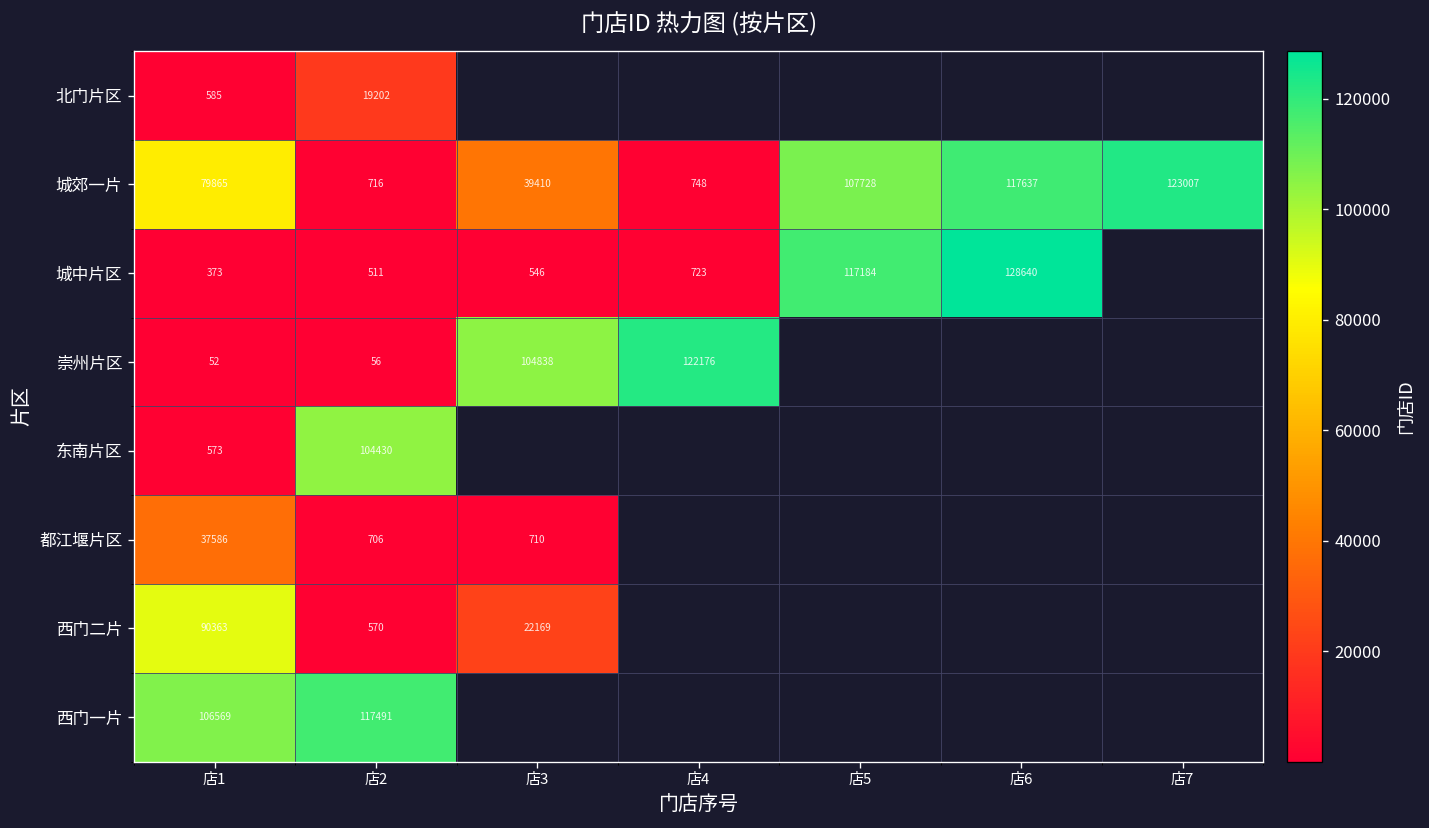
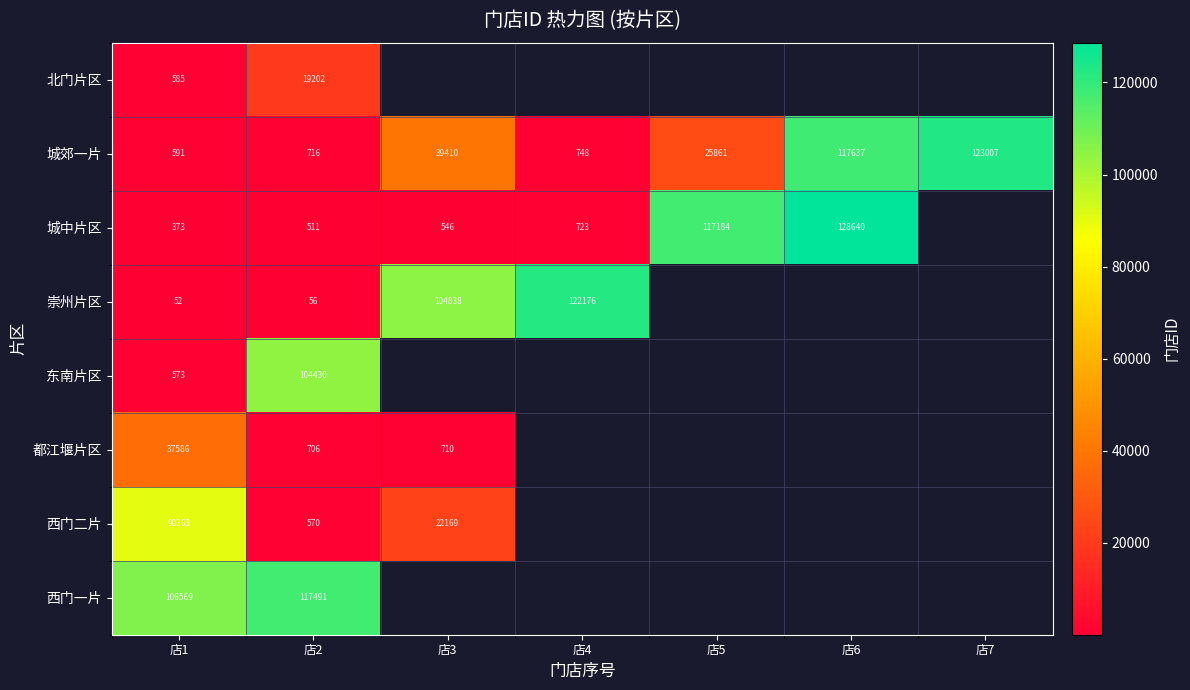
城郊一片, 店1: 79865 -> 591
城郊一片, 店5: 107728 -> 25861
